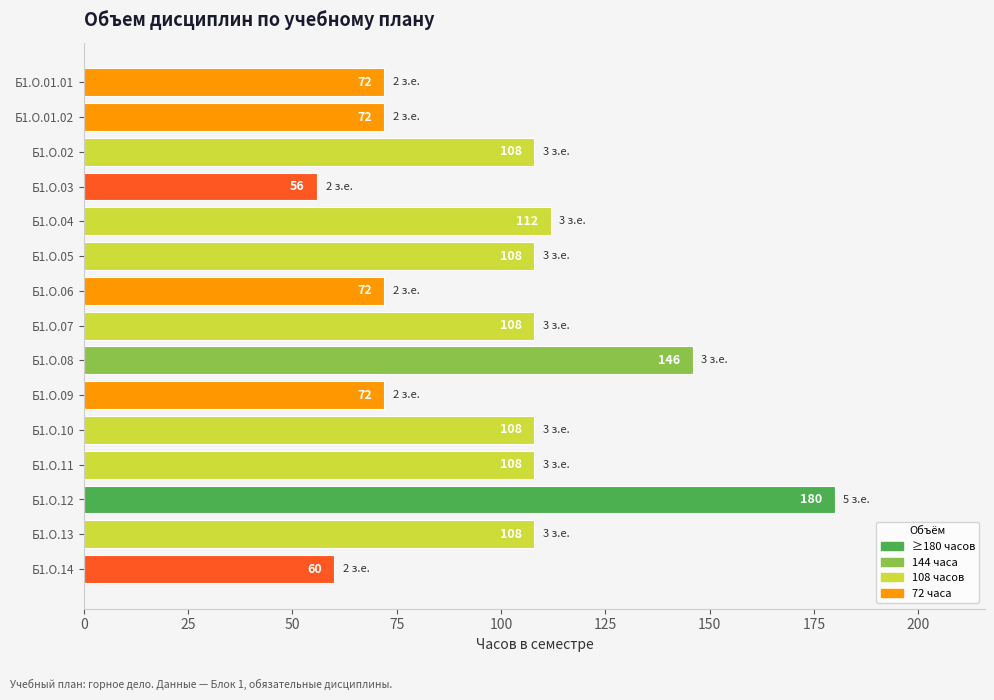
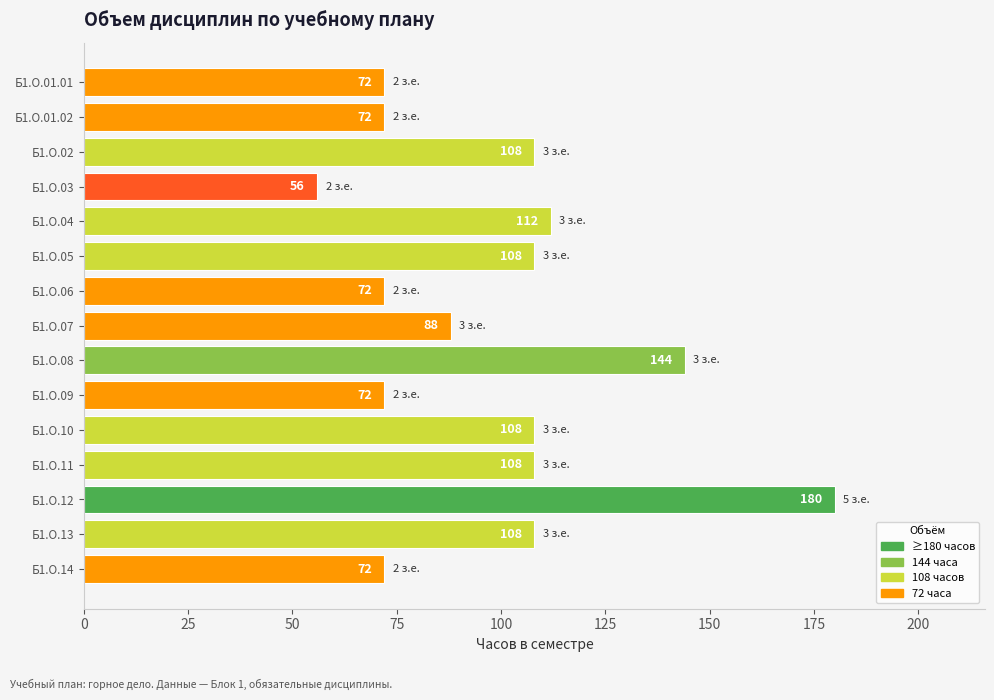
Б1.О.07: 108 -> 88
Б1.О.08: 146 -> 144
Б1.О.14: 60 -> 72
